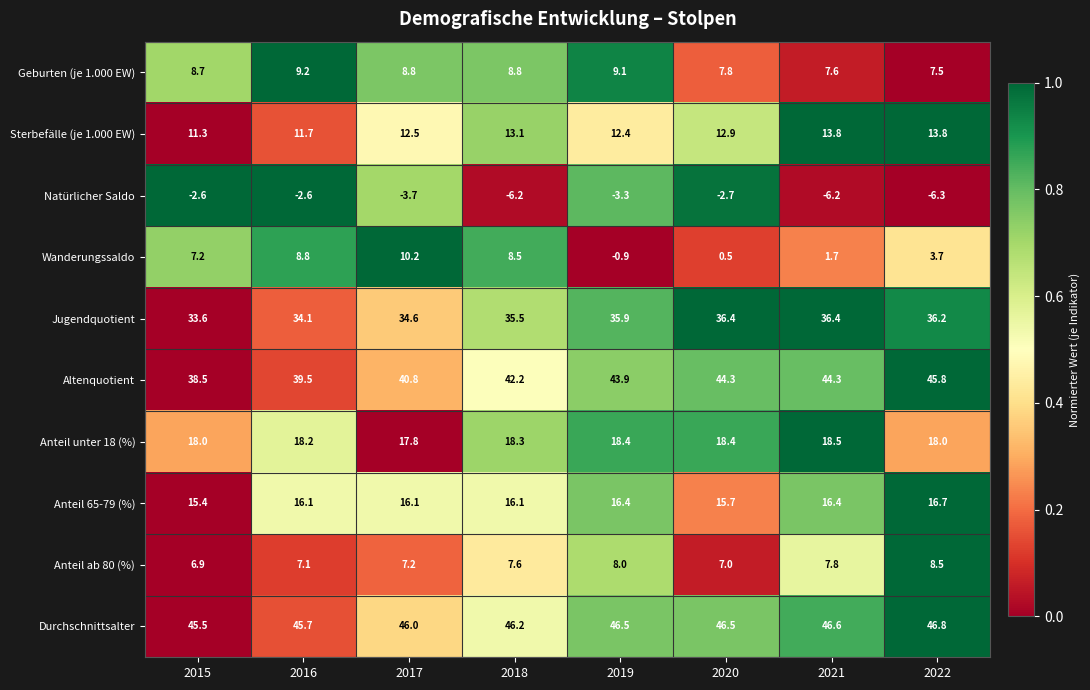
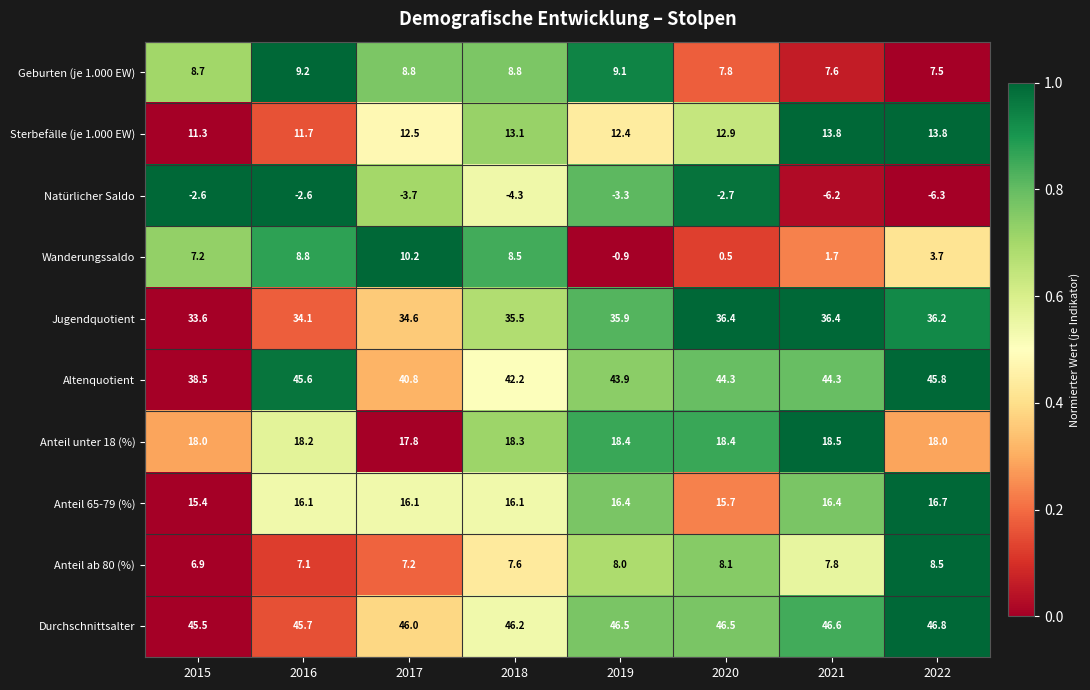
Natürlicher Saldo, 2018: -6.2 -> -4.3
Altenquotient, 2016: 39.5 -> 45.6
Anteil ab 80 (%), 2020: 7.0 -> 8.1
